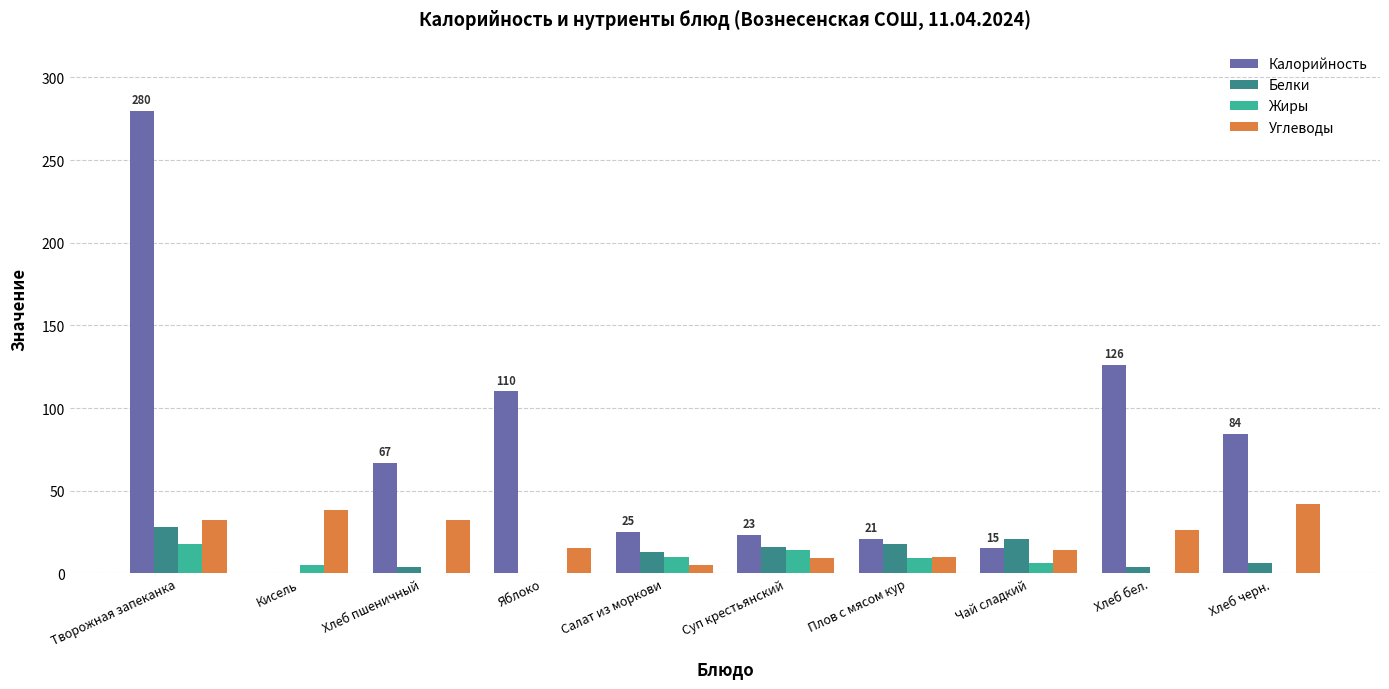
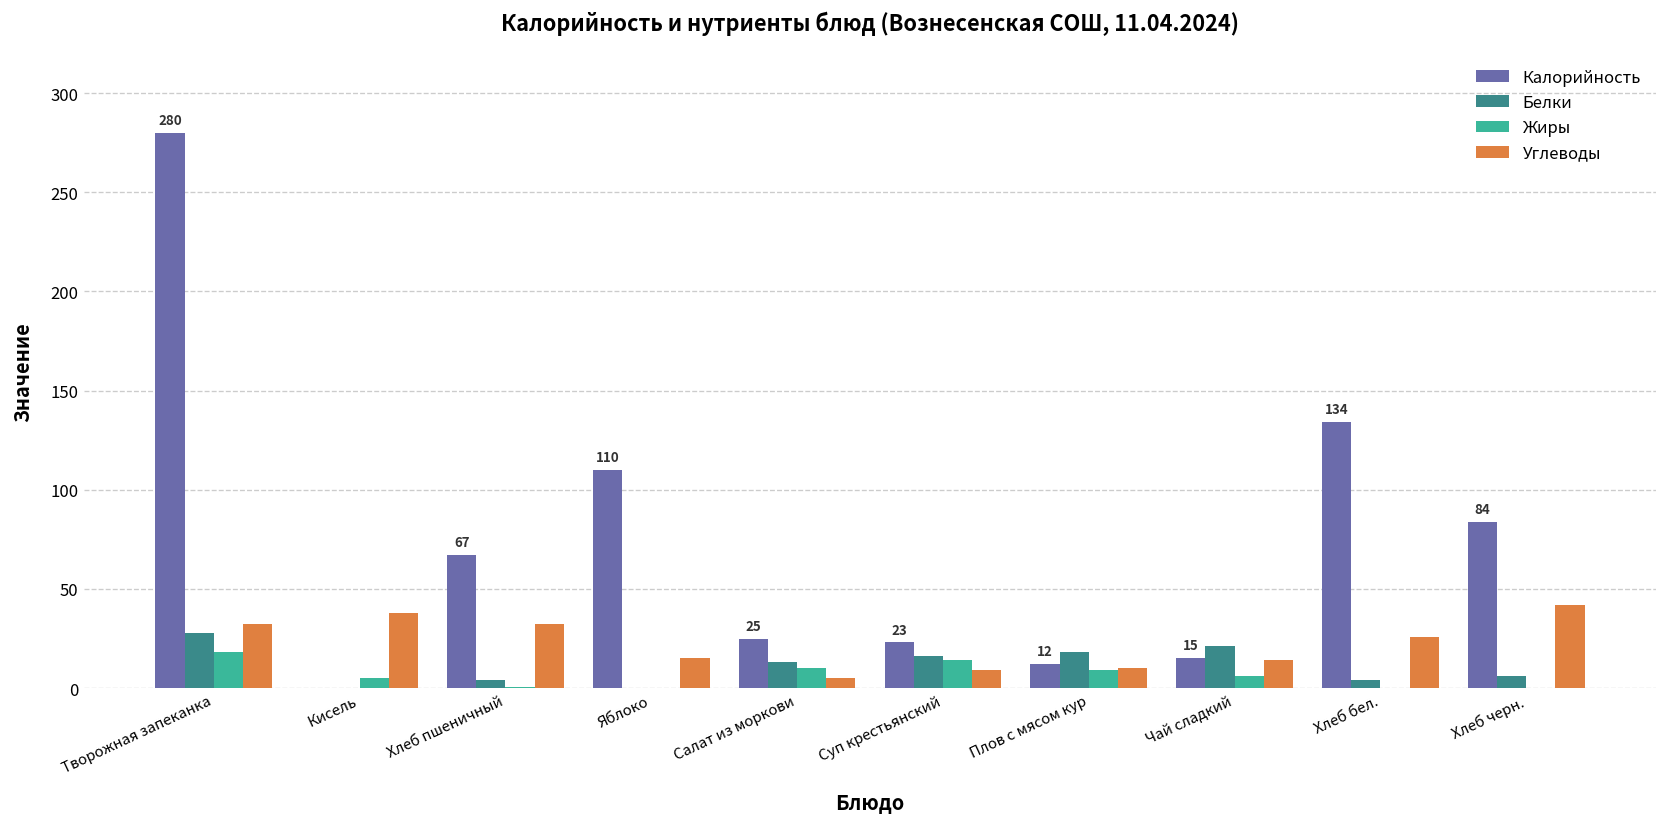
Калорийность, Плов с мясом кур: 21 -> 12
Калорийность, Хлеб бел.: 126 -> 134
